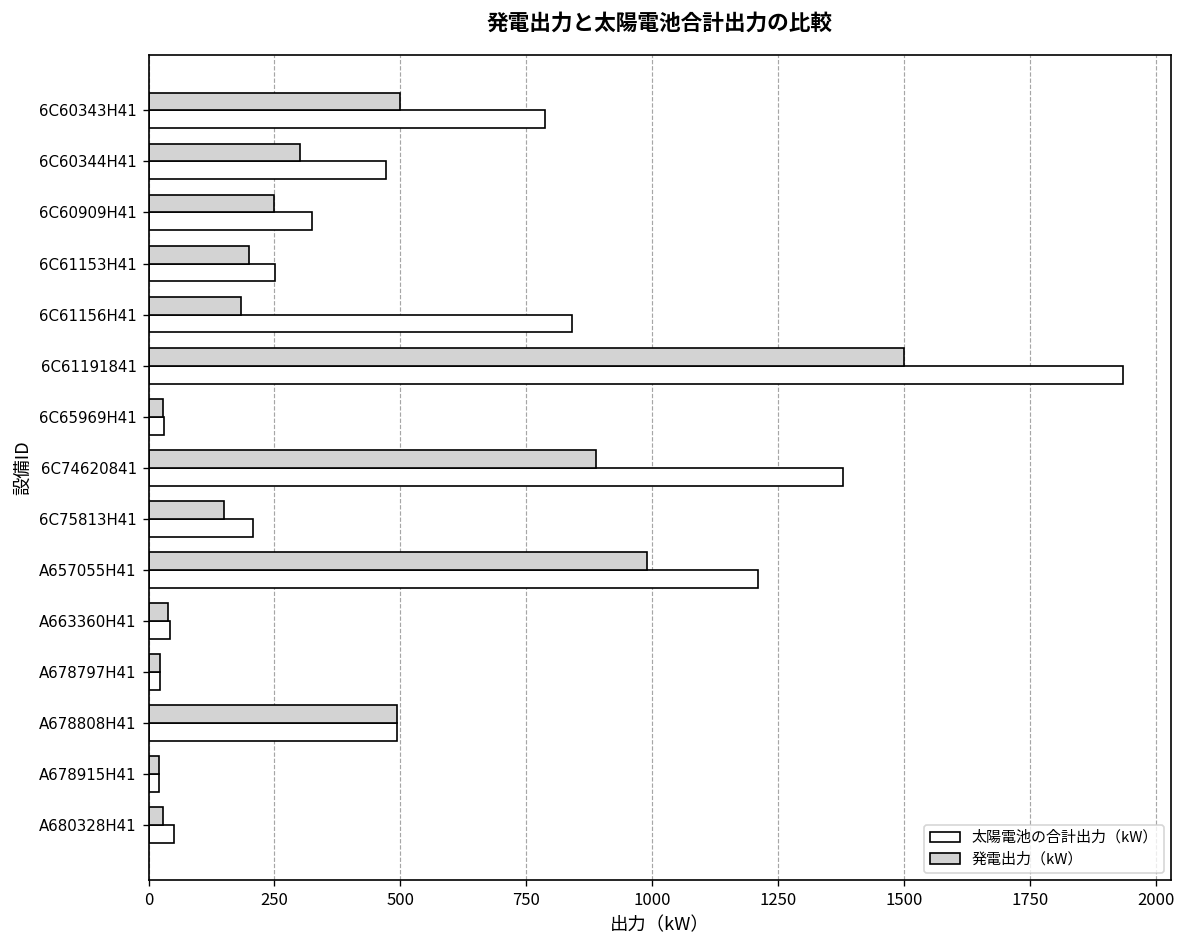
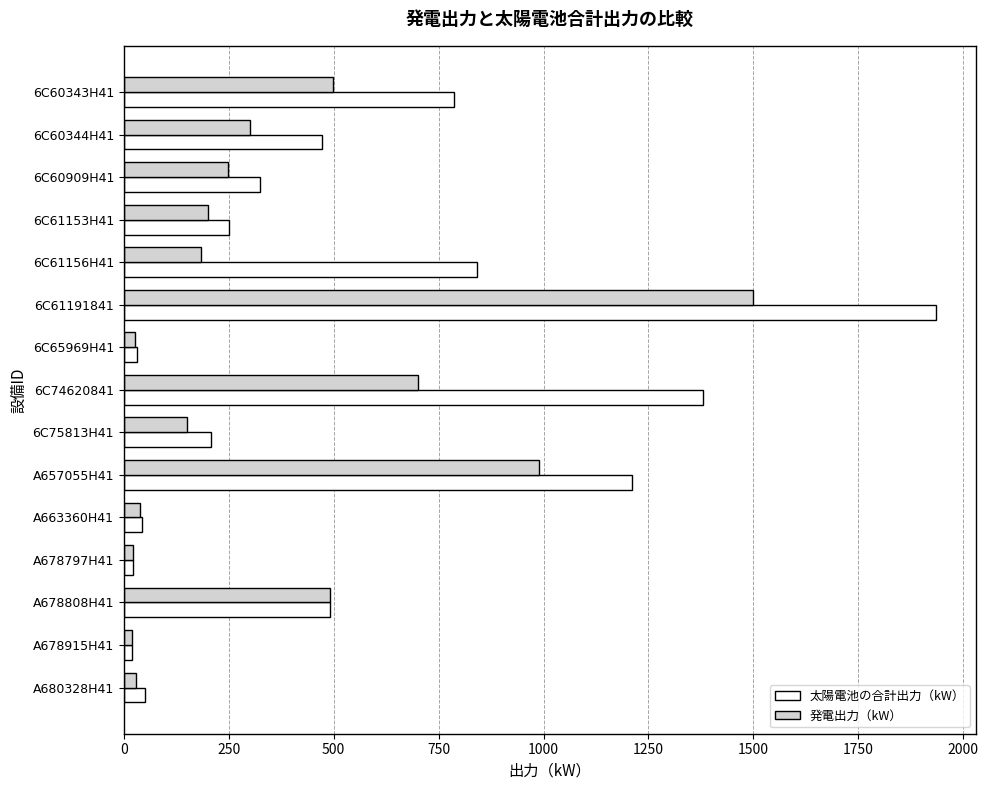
発電出力（kW）, 6C74620841: 890 -> 700
